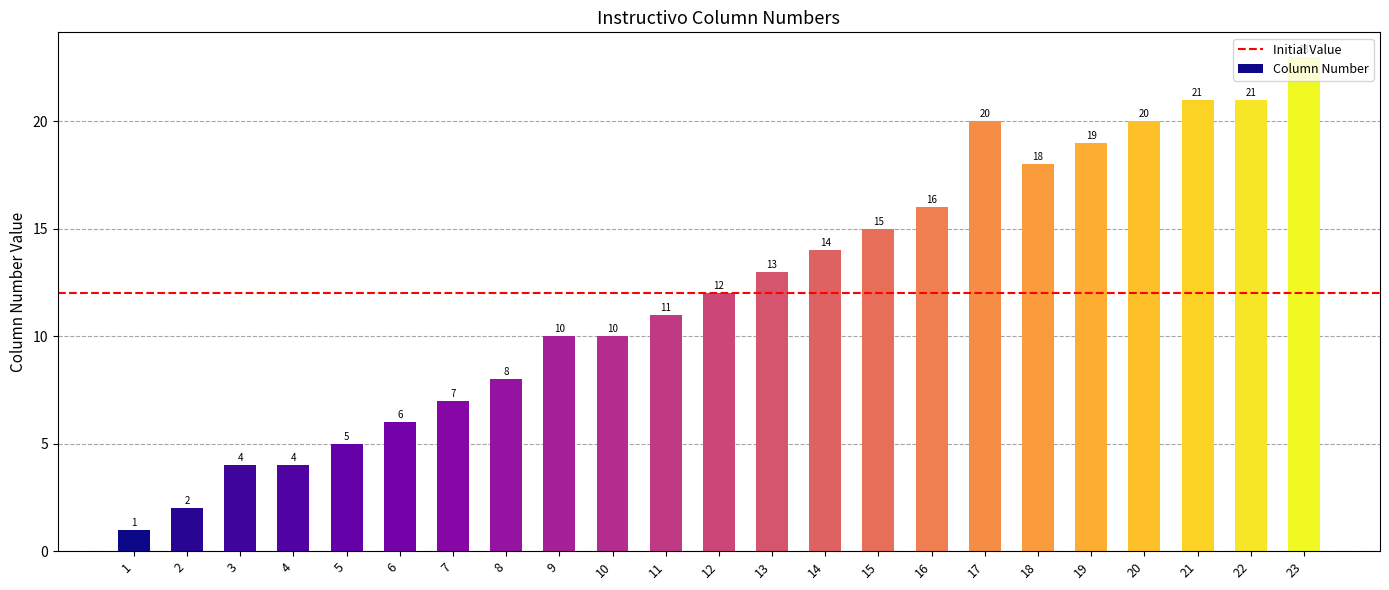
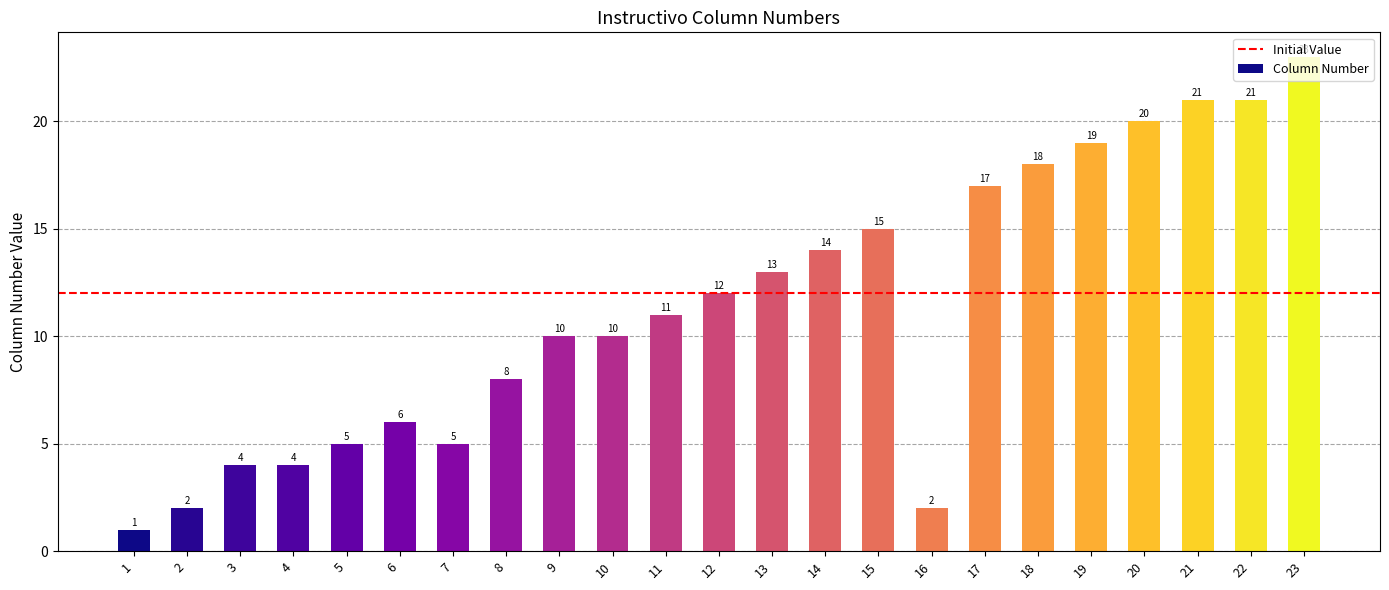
7: 7 -> 5
16: 16 -> 2
17: 20 -> 17
